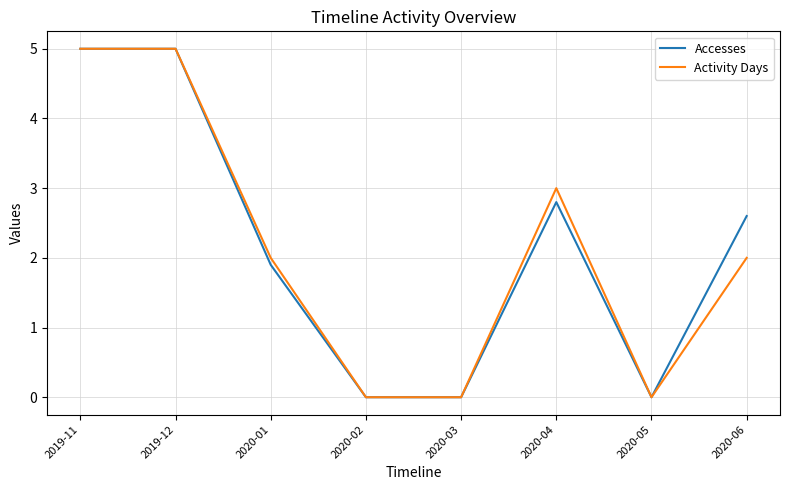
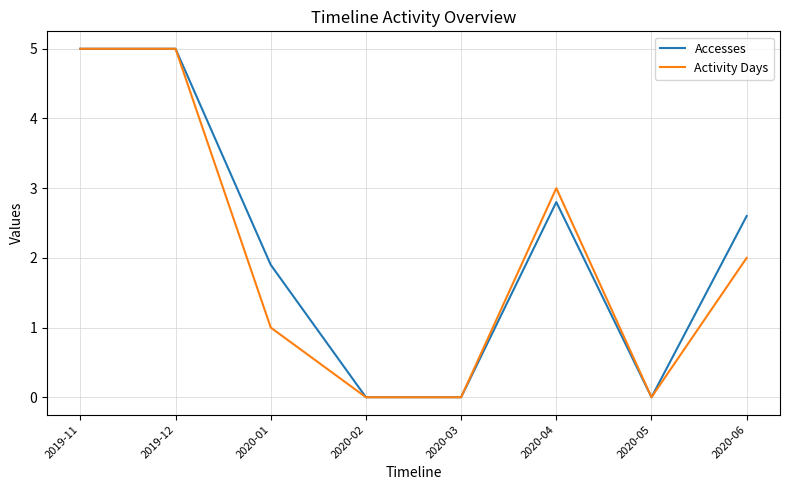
Activity Days, 2020-01: 2 -> 1
